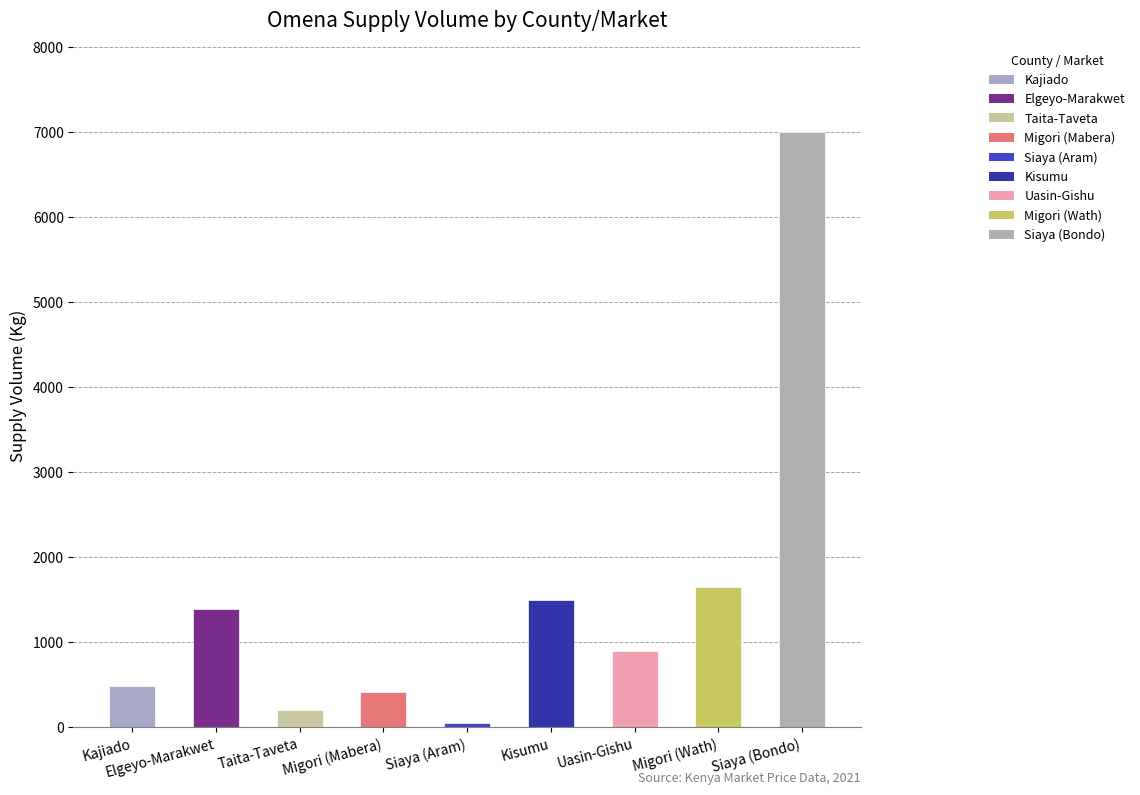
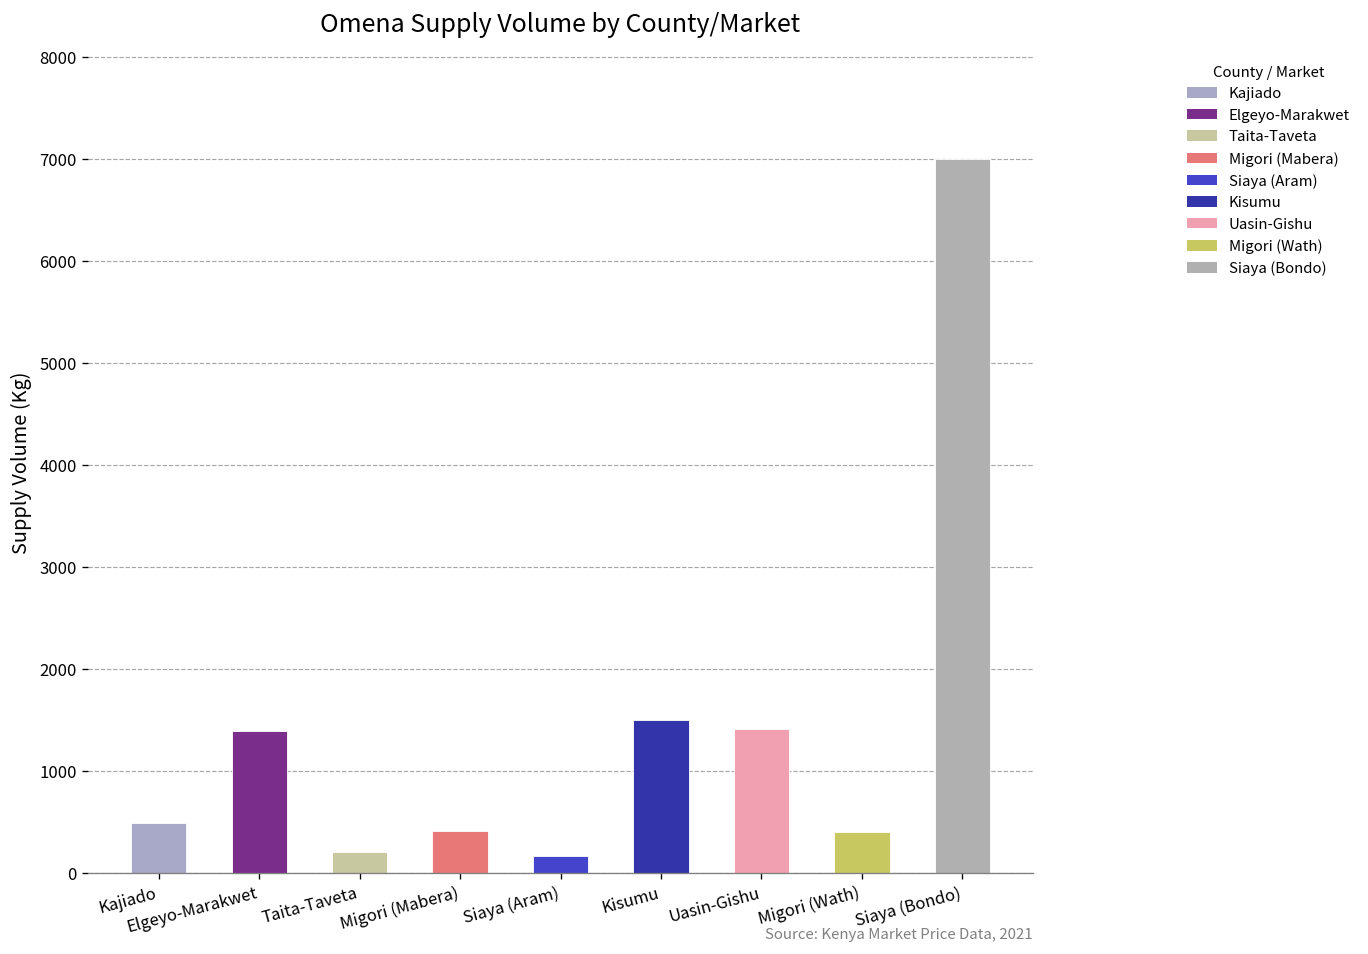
Siaya (Aram): 100 -> 200
Uasin-Gishu: 900 -> 1400
Migori (Wath): 1600 -> 400
